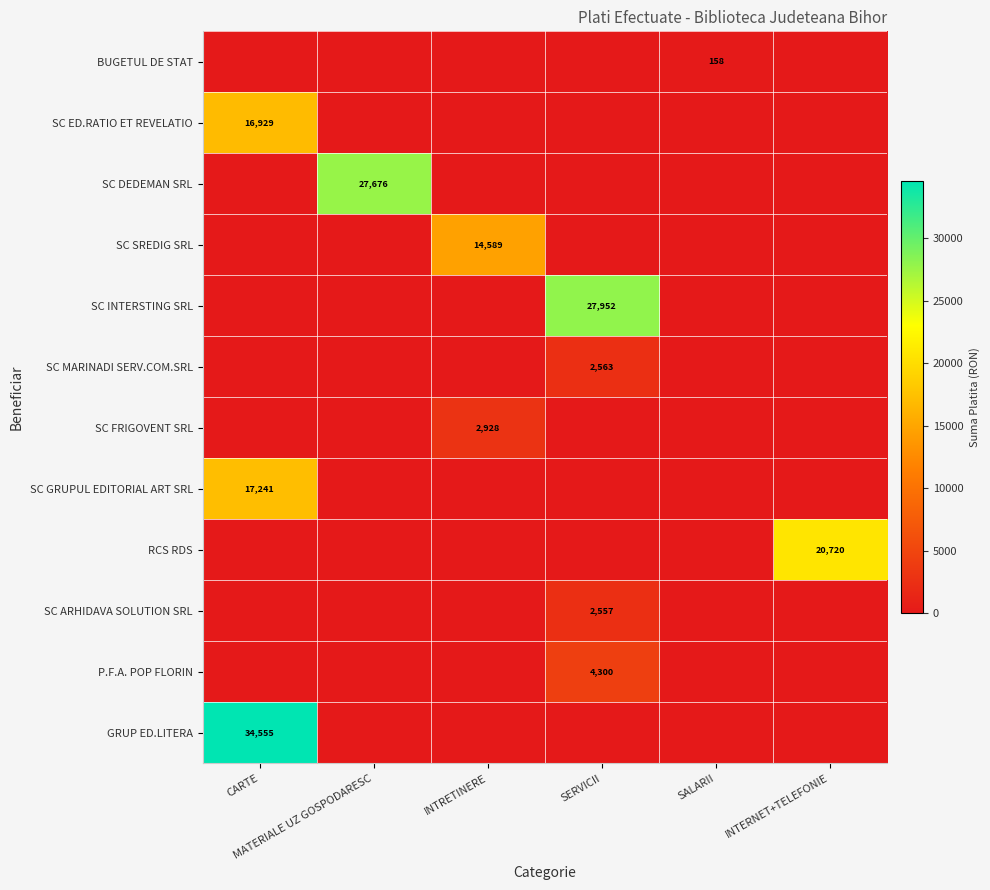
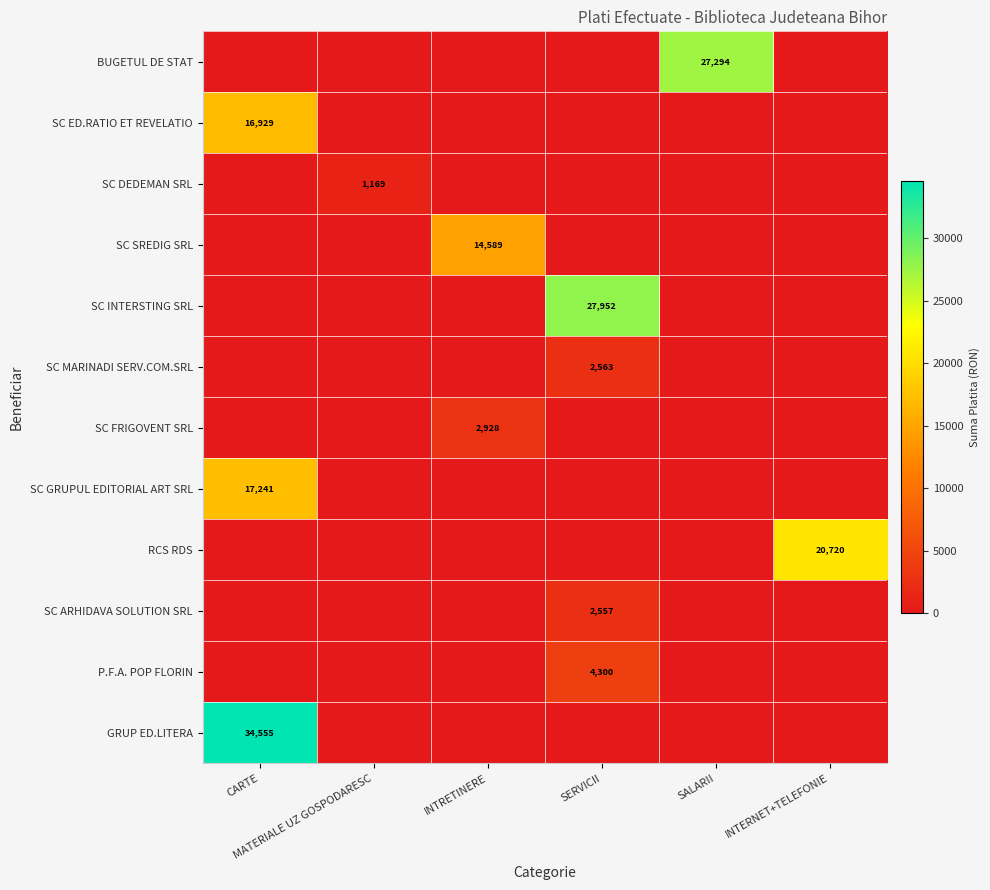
BUGETUL DE STAT, SALARII: 158 -> 27,294
SC DEDEMAN SRL, MATERIALE UZ GOSPODARESC: 27,676 -> 1,169
